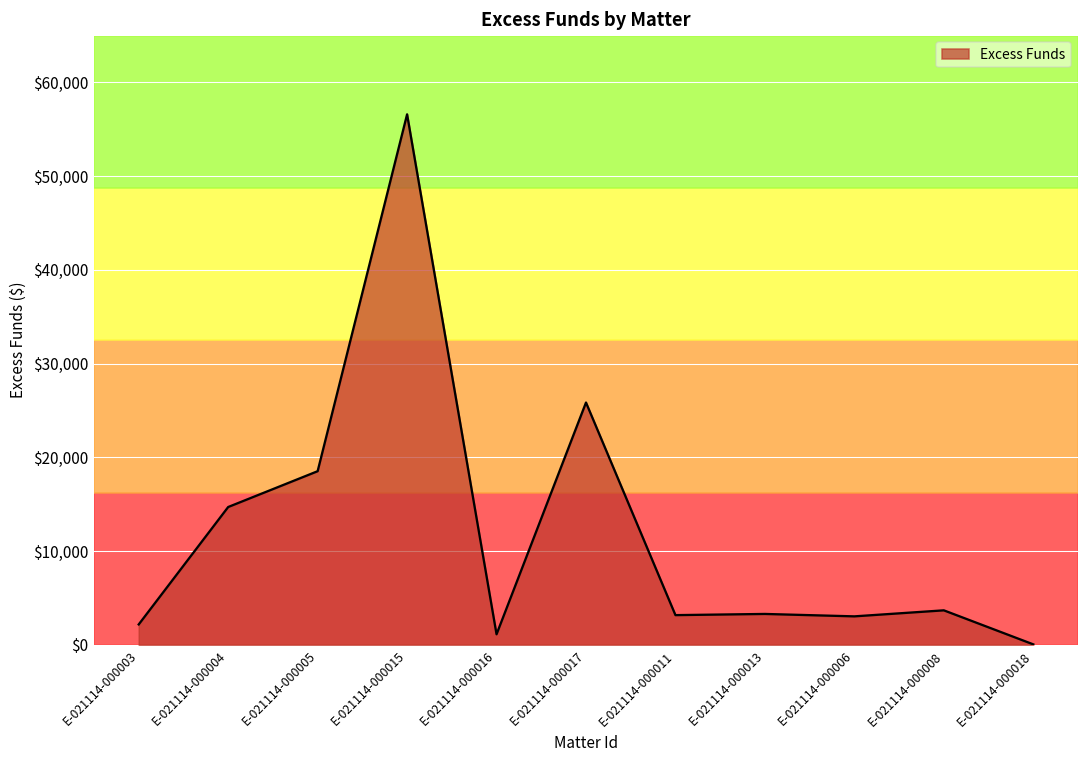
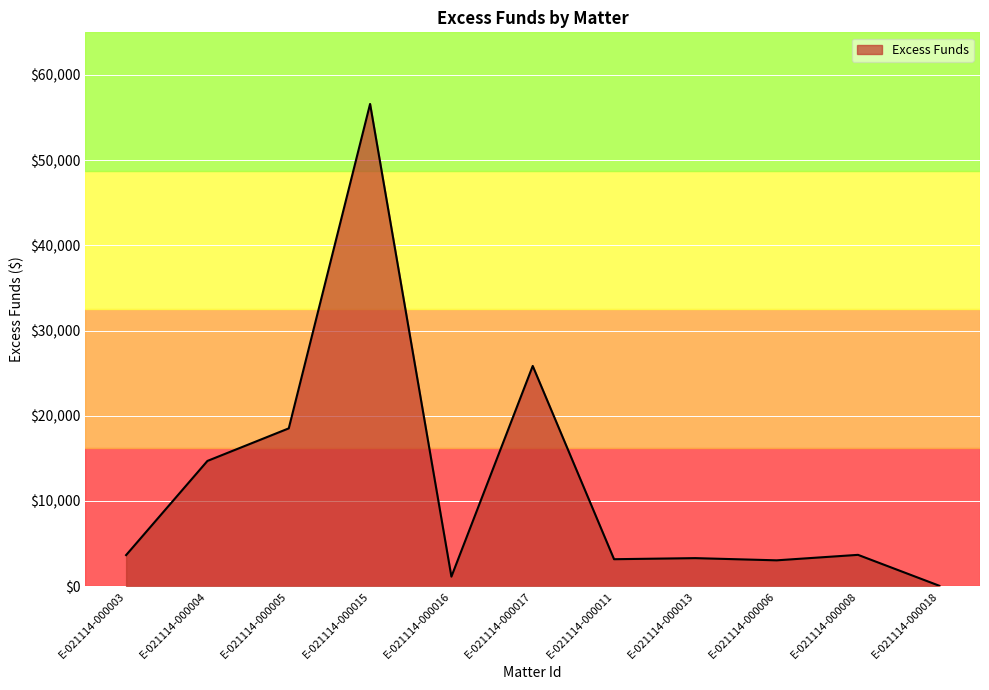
E-021114-000003: $2,000 -> $4,000
